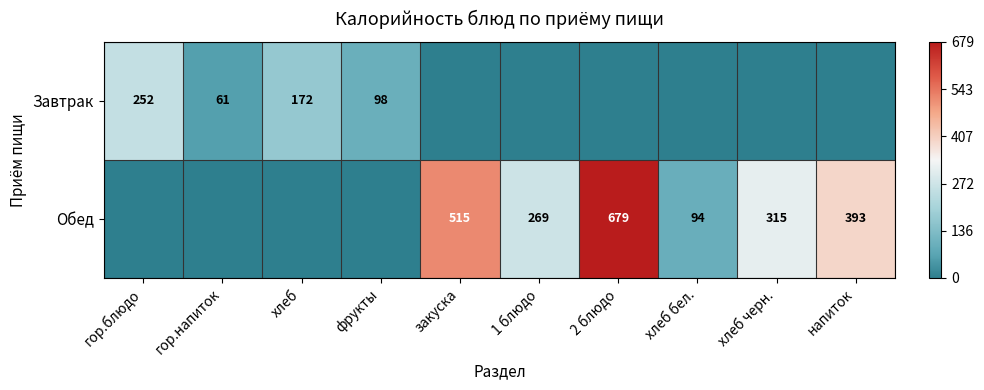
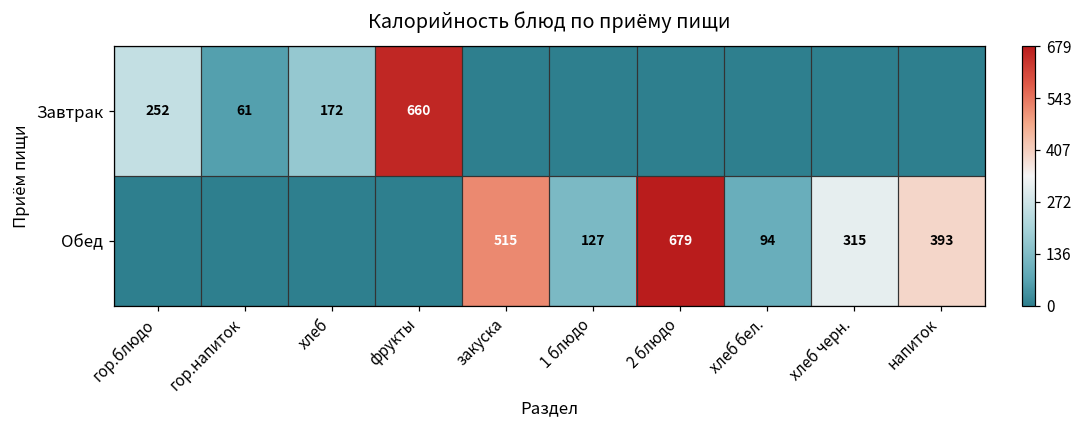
Завтрак, фрукты: 98 -> 660
Обед, 1 блюдо: 269 -> 127
